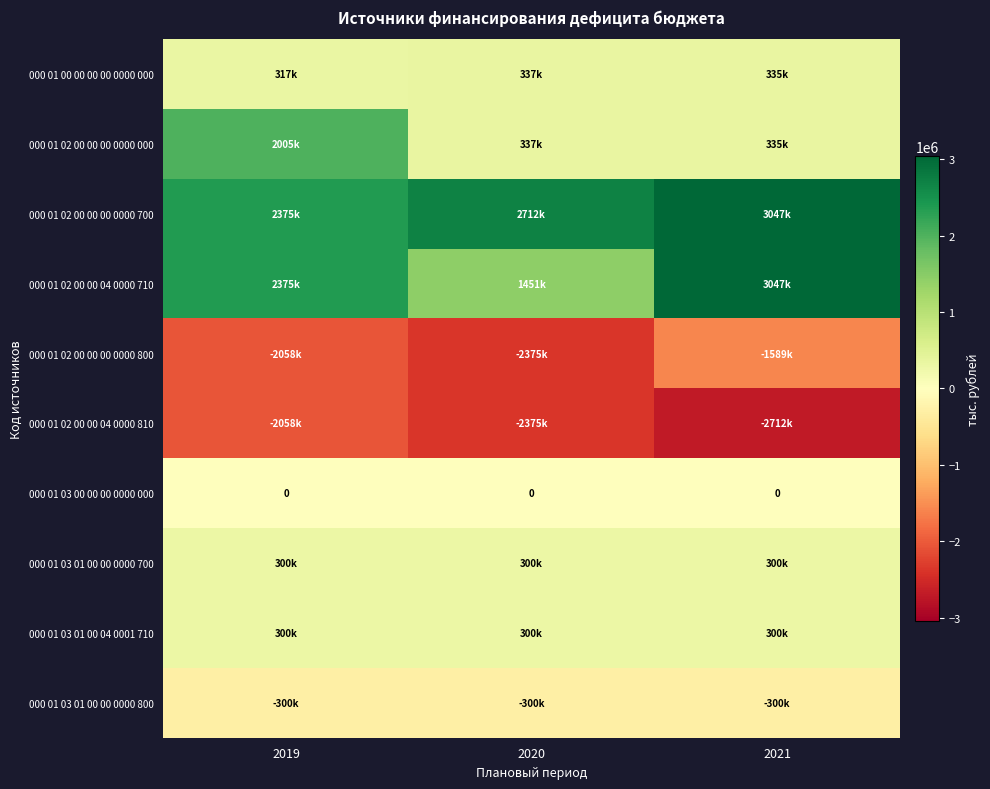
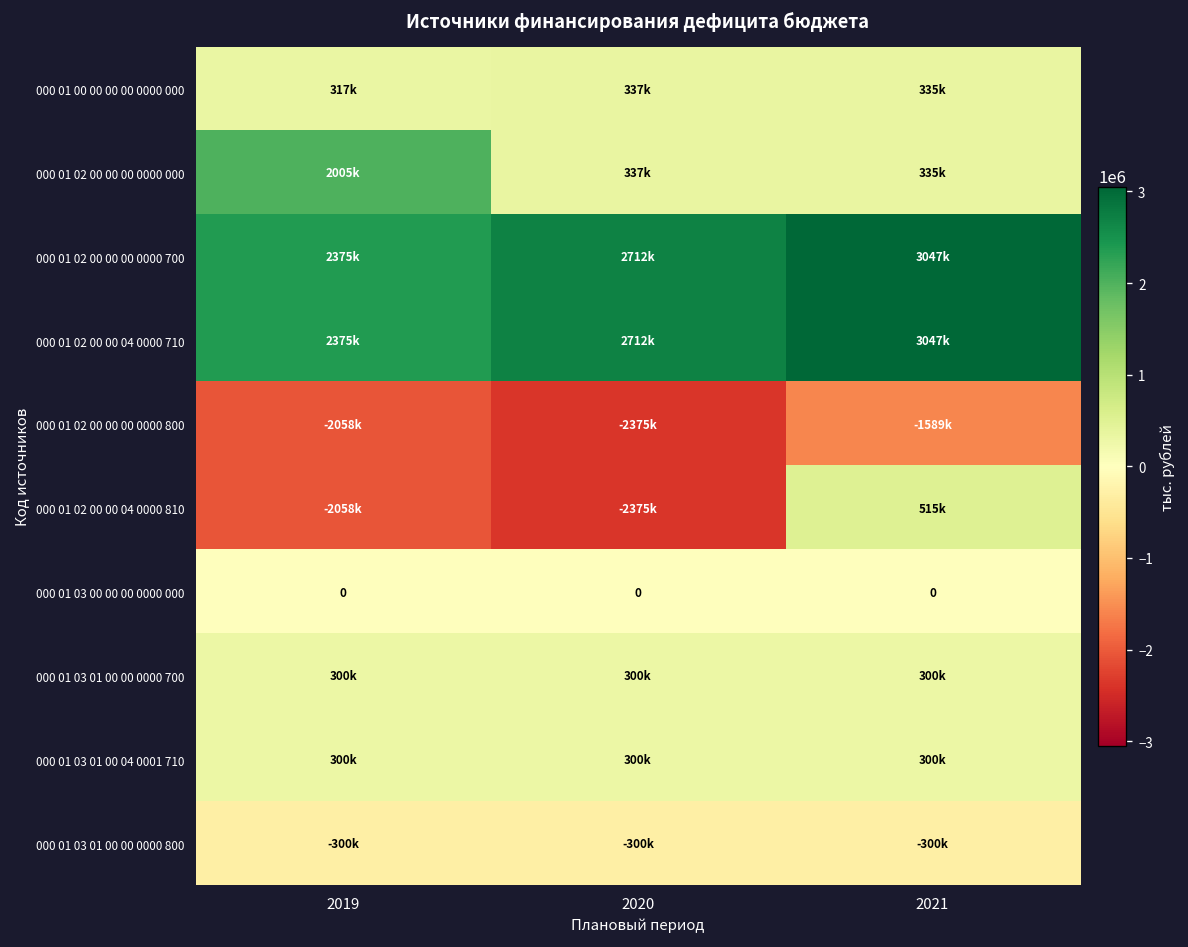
000 01 02 00 00 04 0000 710, 2020: 1451k -> 2712k
000 01 02 00 00 04 0000 810, 2021: -2712k -> 515k
